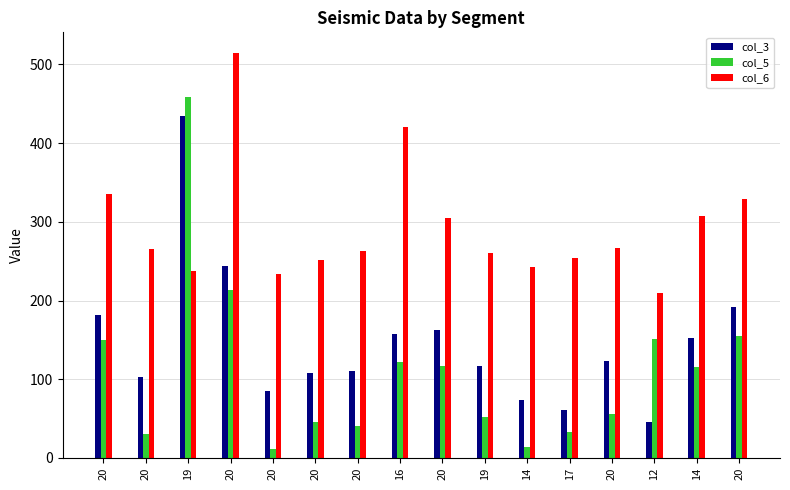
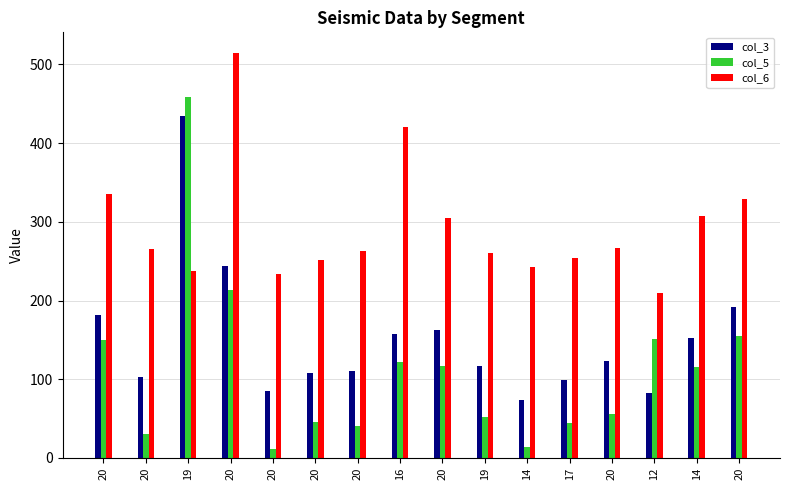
col_3, 17: 60 -> 100
col_5, 17: 30 -> 40
col_3, 12: 50 -> 80
